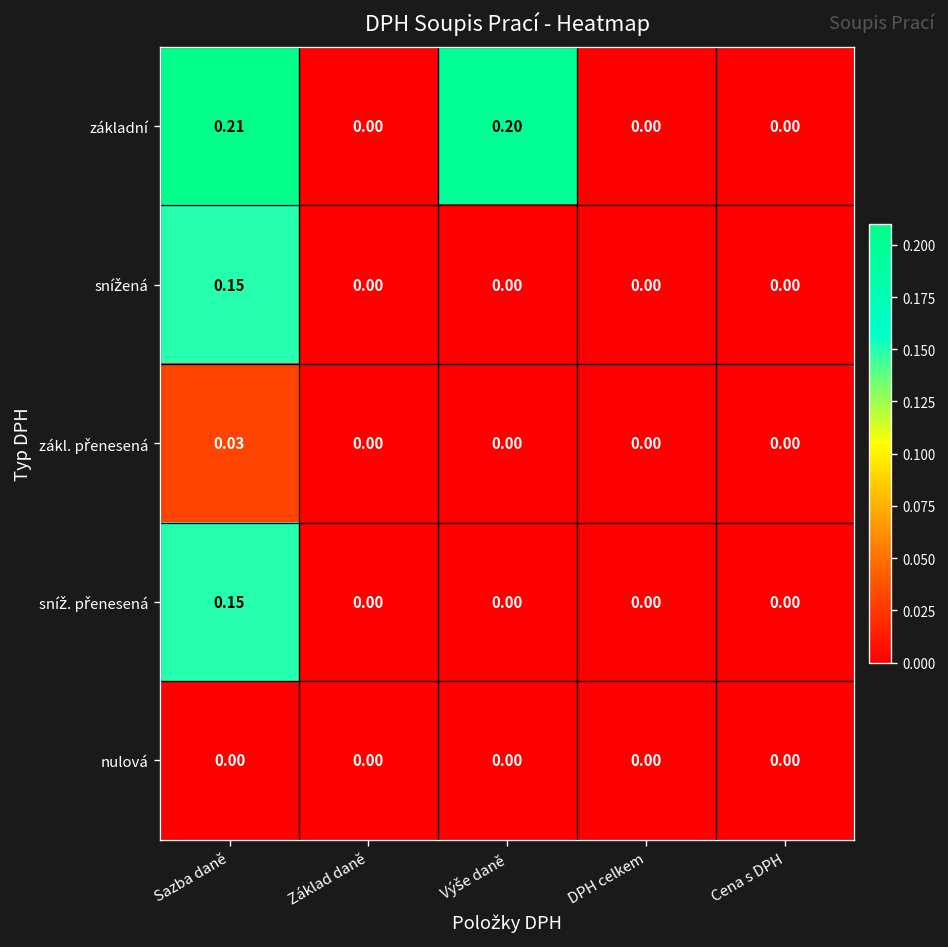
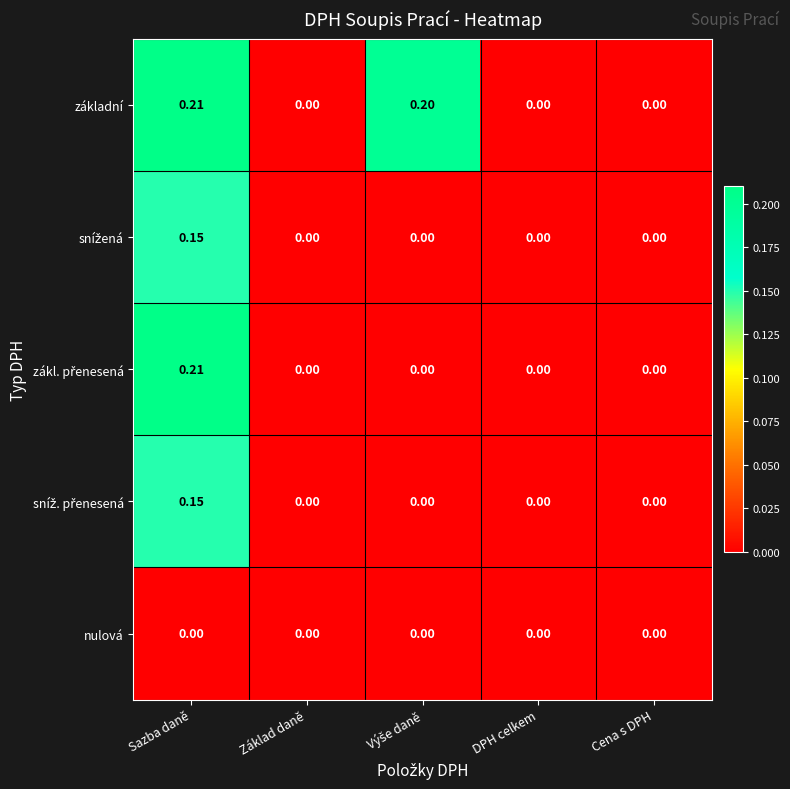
zákl. přenesená, Sazba daně: 0.03 -> 0.21
